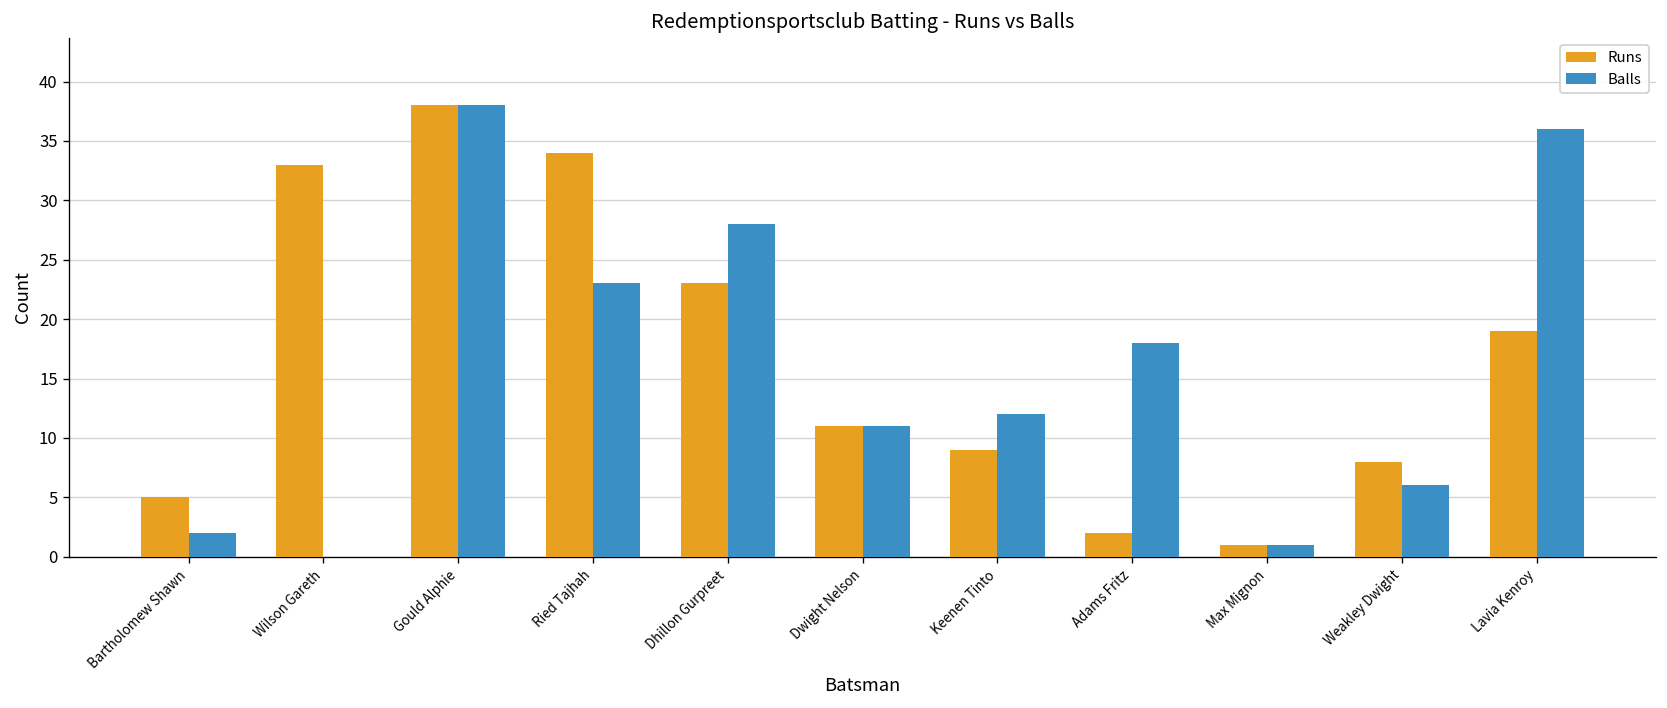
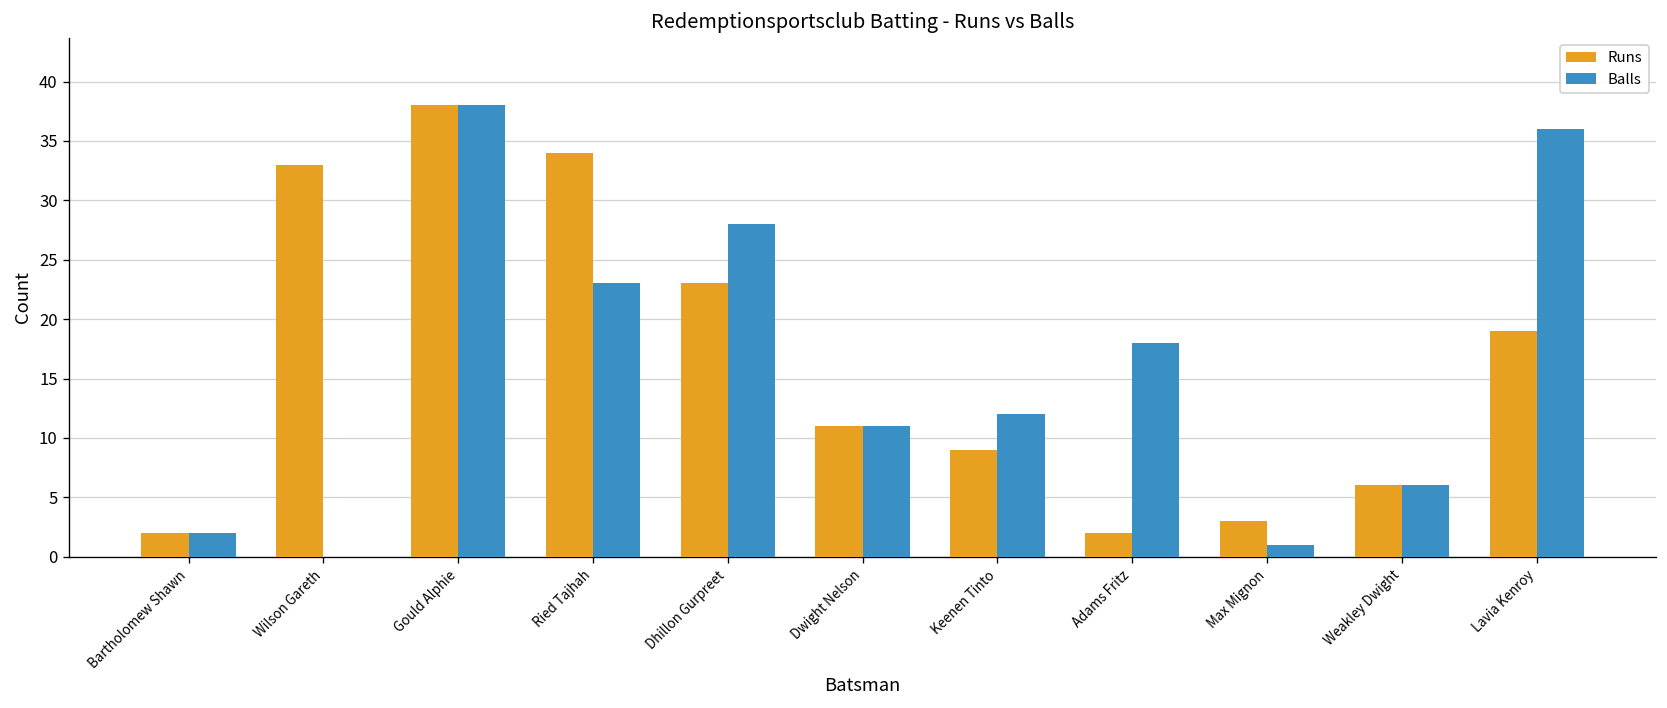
Runs, Bartholomew Shawn: 5 -> 2
Runs, Max Mignon: 1 -> 3
Runs, Weakley Dwight: 8 -> 6
